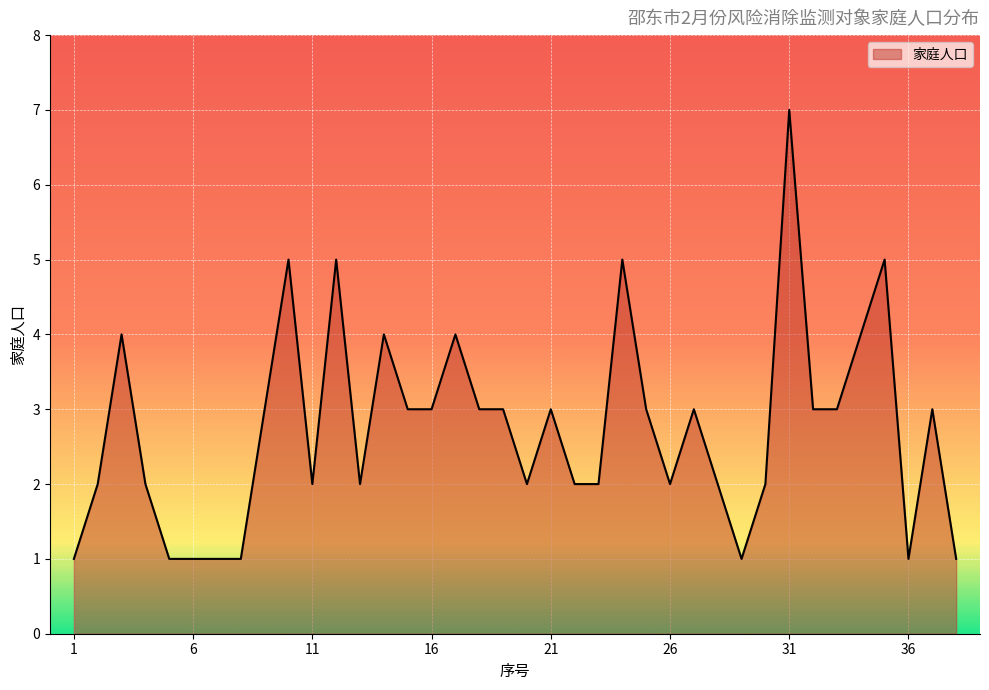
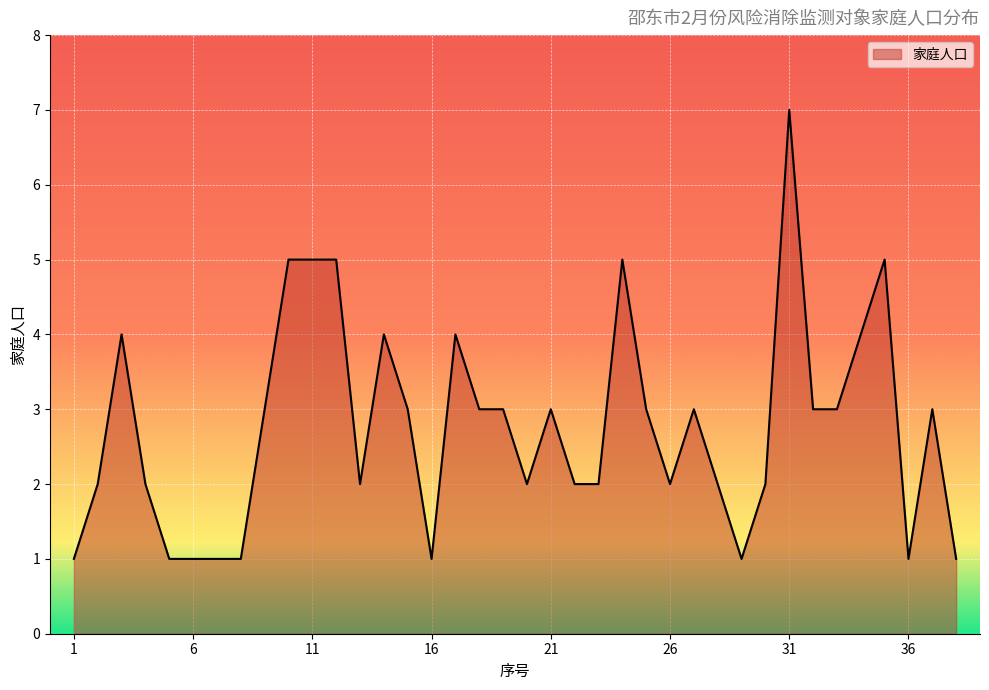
11: 2 -> 5
16: 3 -> 1
